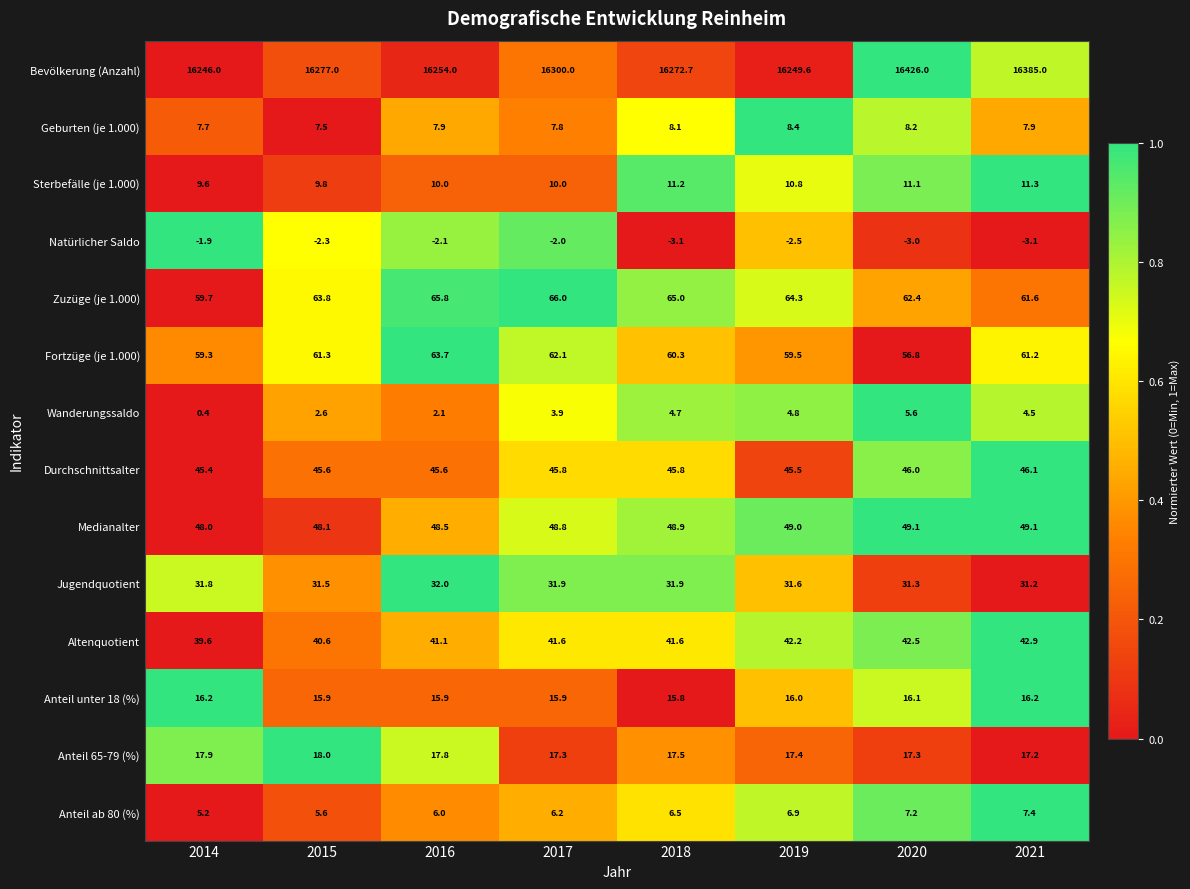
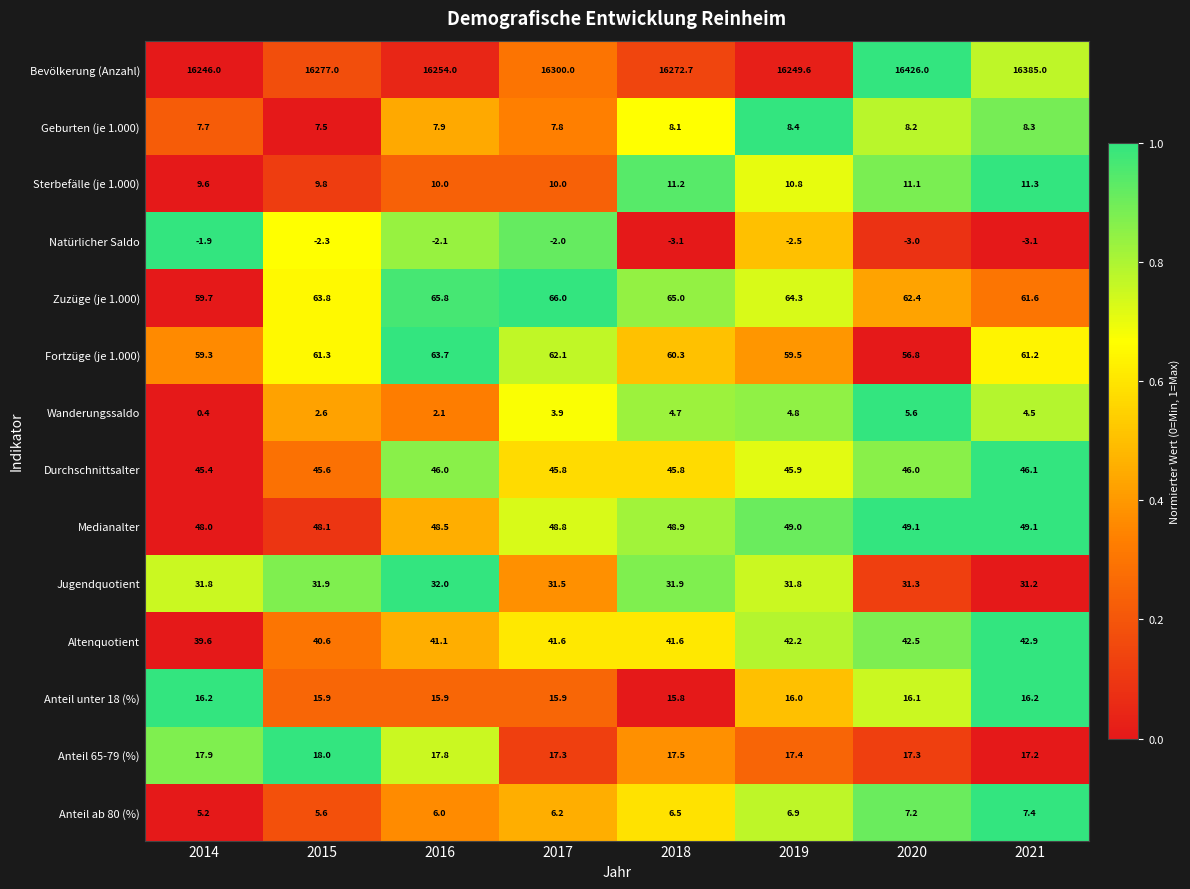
Geburten (je 1.000), 2021: 7.9 -> 8.3
Durchschnittsalter, 2016: 45.6 -> 46.0
Durchschnittsalter, 2019: 45.5 -> 45.9
Jugendquotient, 2015: 31.5 -> 31.9
Jugendquotient, 2017: 31.9 -> 31.5
Jugendquotient, 2019: 31.6 -> 31.8
